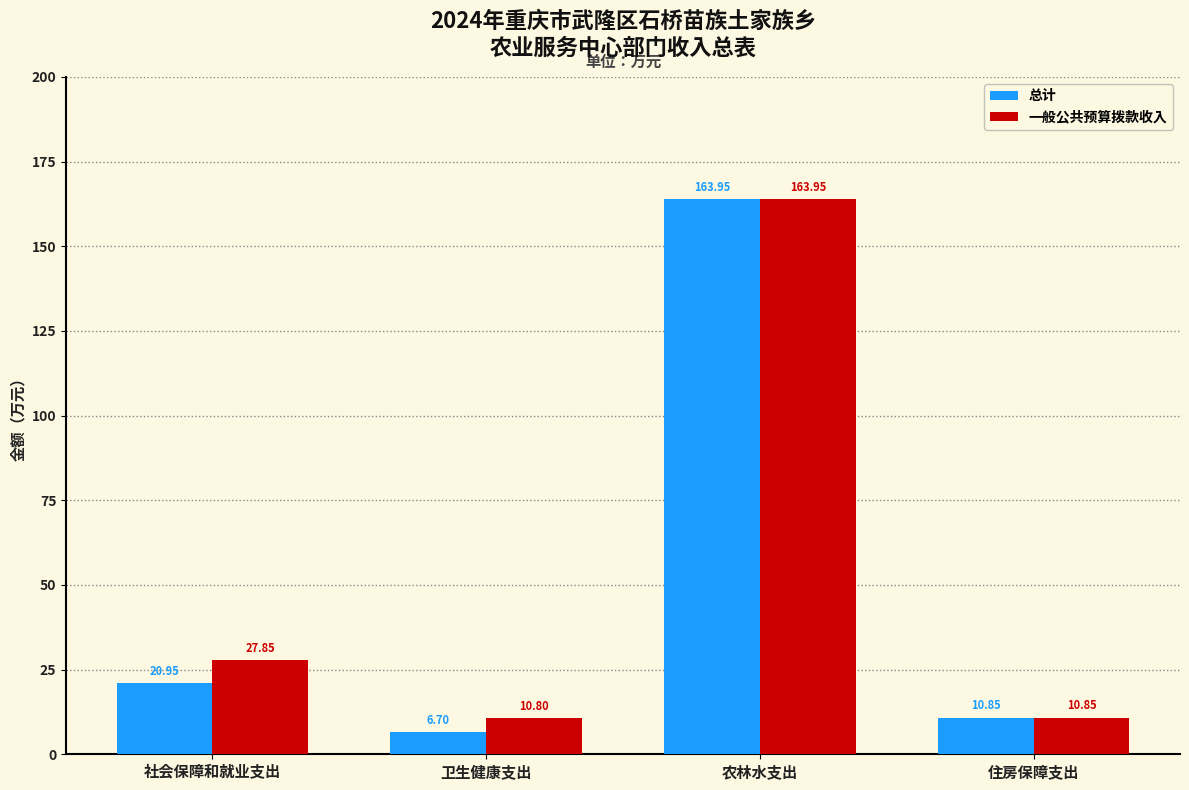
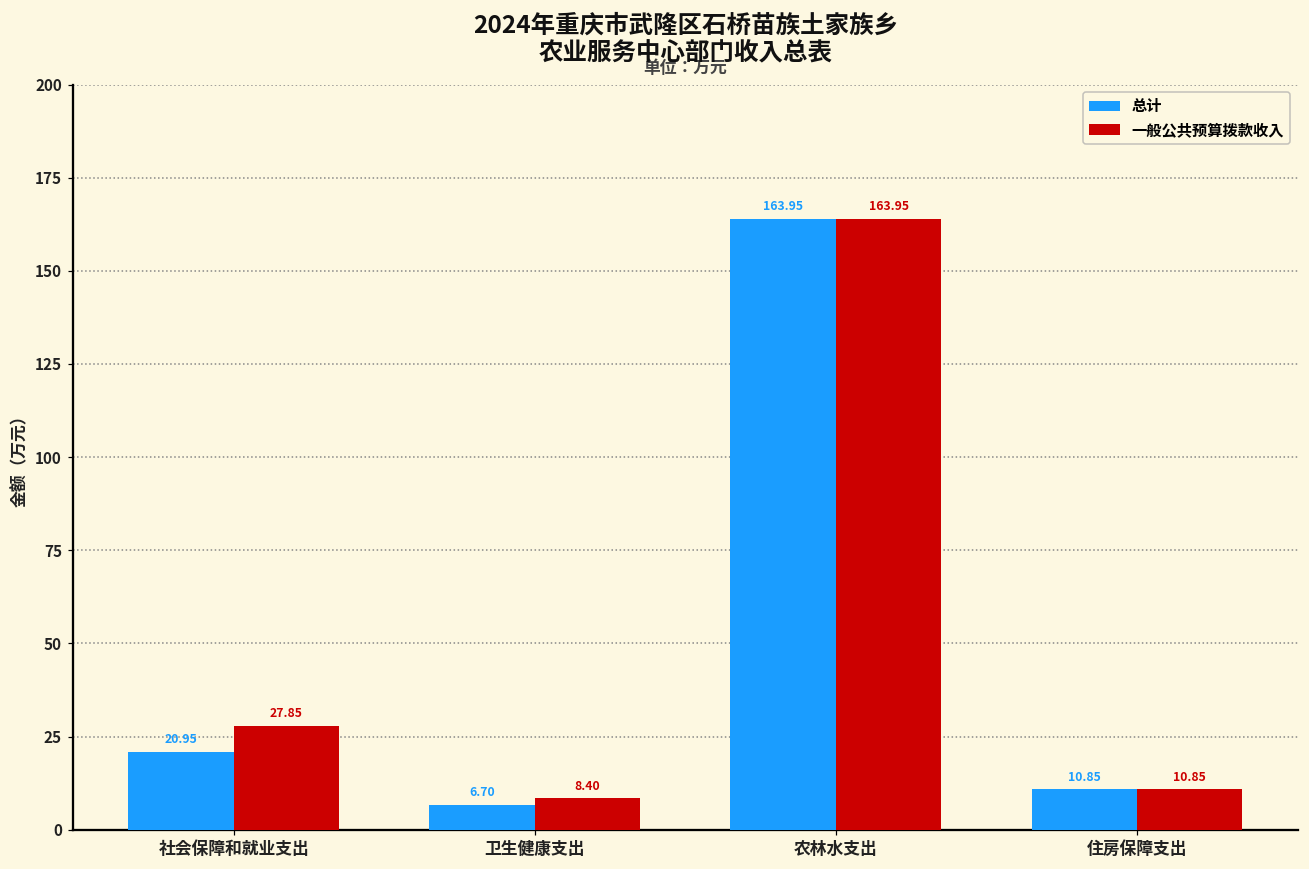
一般公共预算拨款收入, 卫生健康支出: 10.80 -> 8.40
